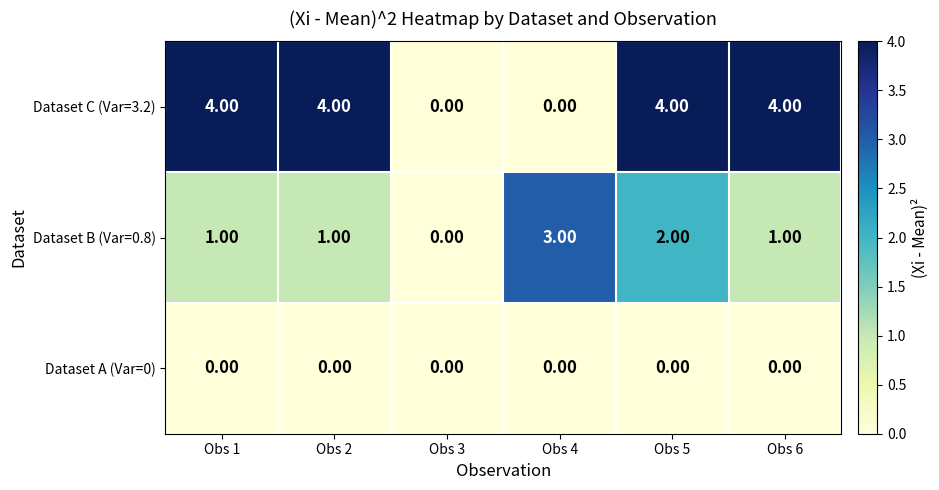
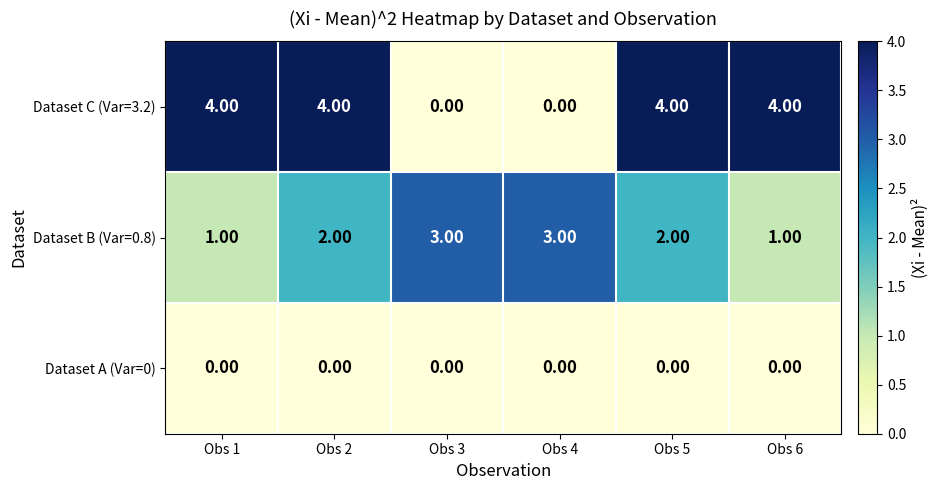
Dataset B (Var=0.8), Obs 2: 1.00 -> 2.00
Dataset B (Var=0.8), Obs 3: 0.00 -> 3.00
